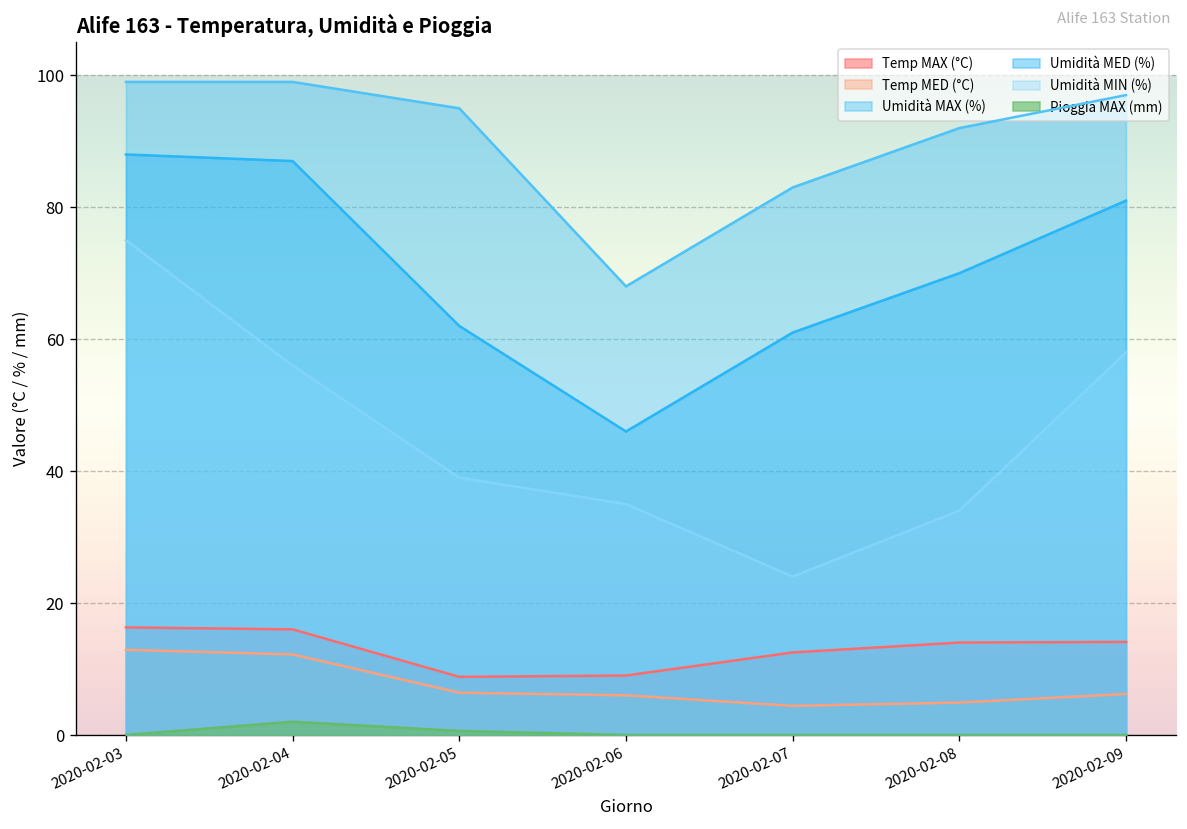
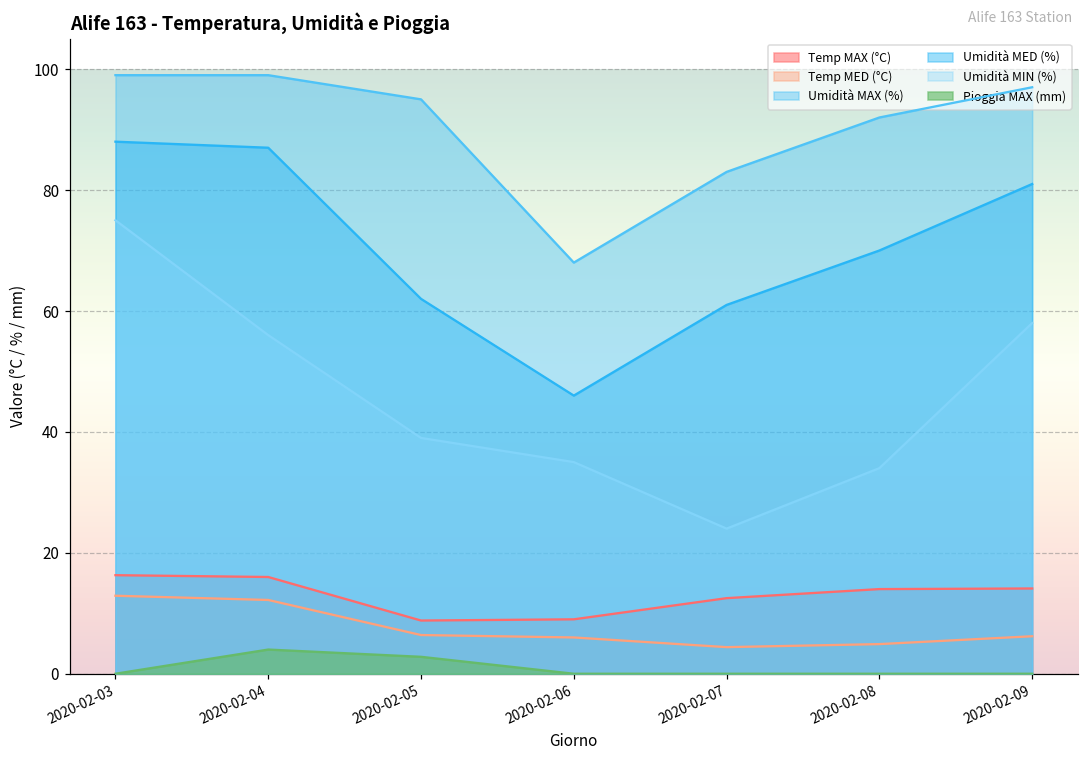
Pioggia MAX (mm), 2020-02-04: 2 -> 4
Pioggia MAX (mm), 2020-02-05: 1 -> 3
